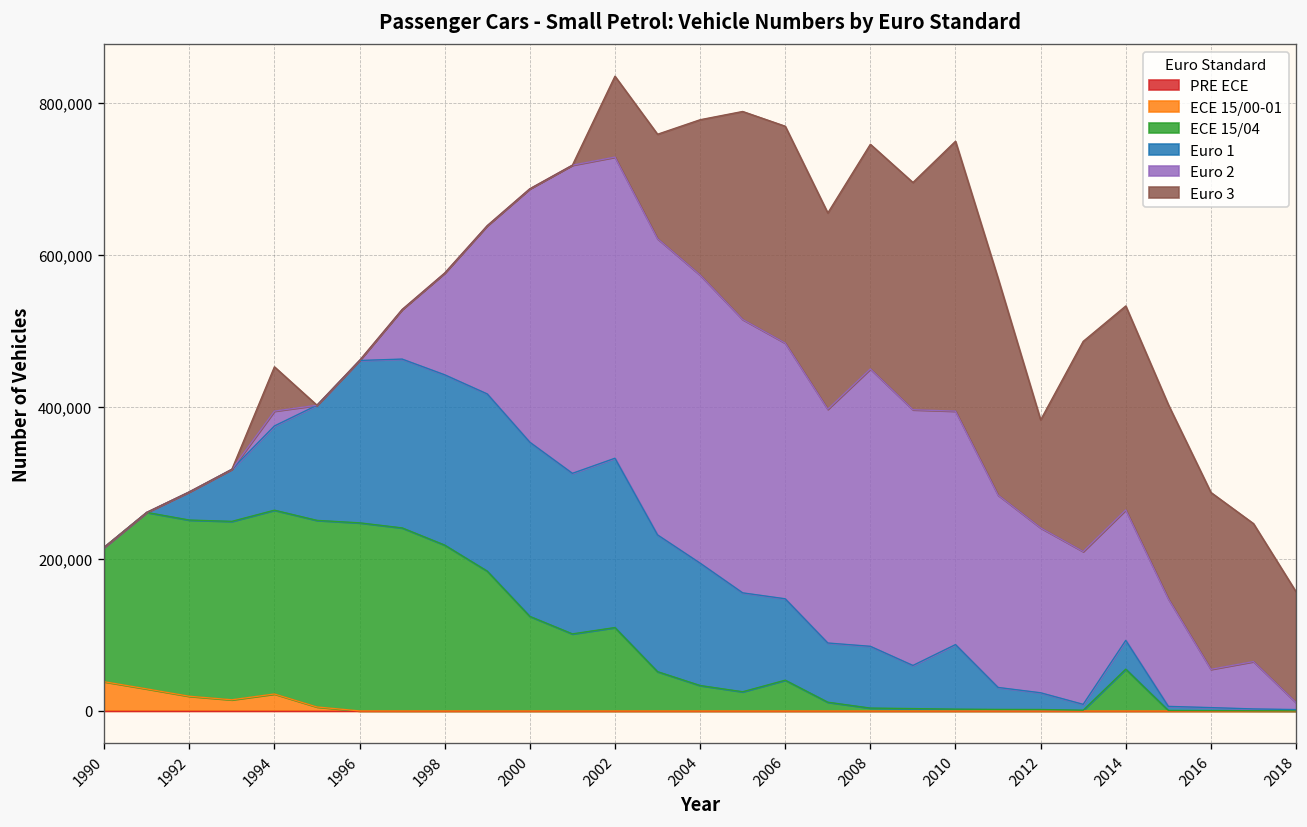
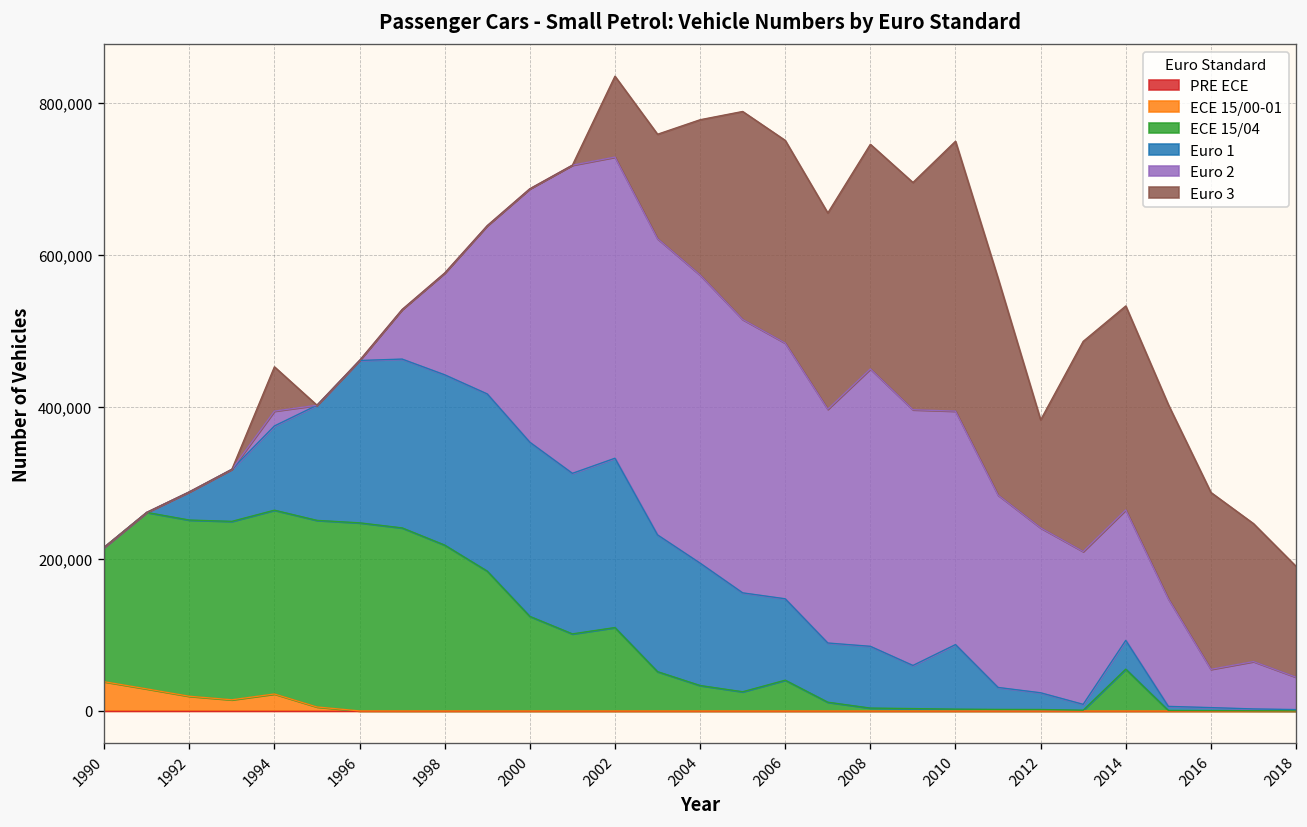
Euro 3, 2006: 290,000 -> 270,000
Euro 2, 2018: 10,000 -> 40,000
